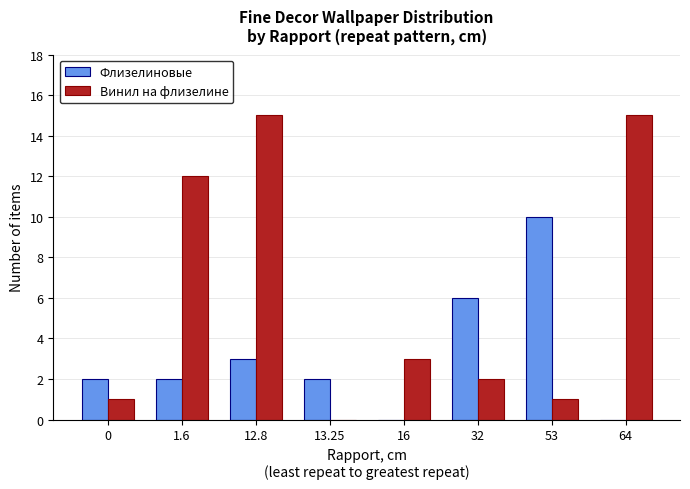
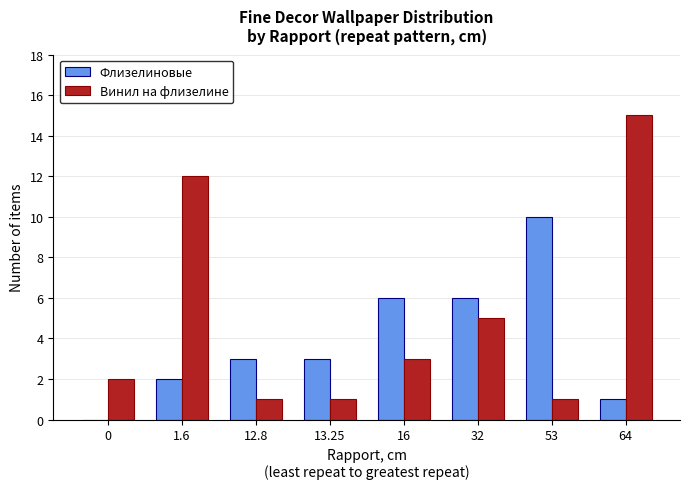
Флизелиновые, 0: 2 -> 0
Винил на флизелине, 0: 1 -> 2
Винил на флизелине, 12.8: 15 -> 1
Флизелиновые, 13.25: 2 -> 3
Винил на флизелине, 13.25: 0 -> 1
Флизелиновые, 16: 0 -> 6
Винил на флизелине, 32: 2 -> 5
Флизелиновые, 64: 0 -> 1
